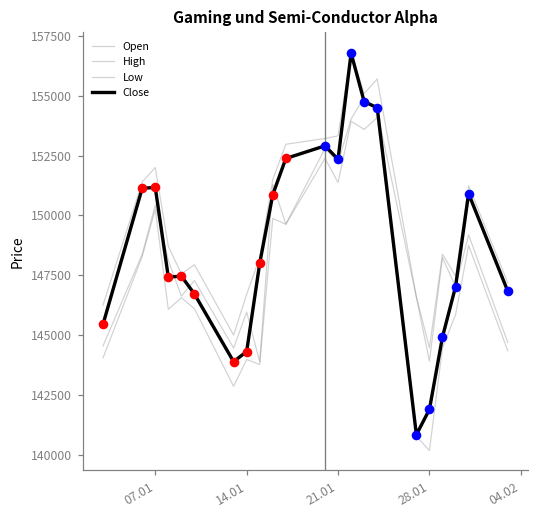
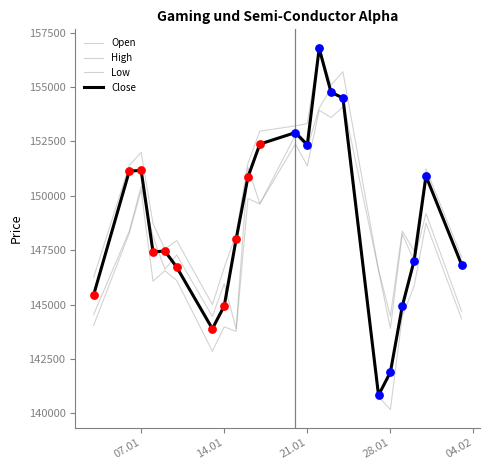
Close, 14.01: 144300 -> 144900
